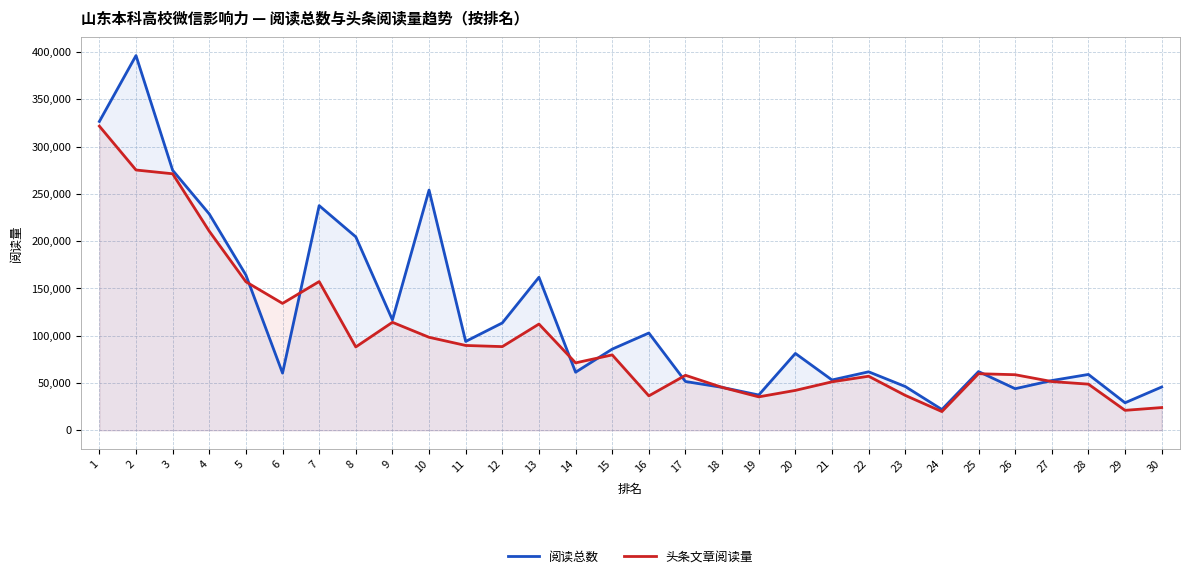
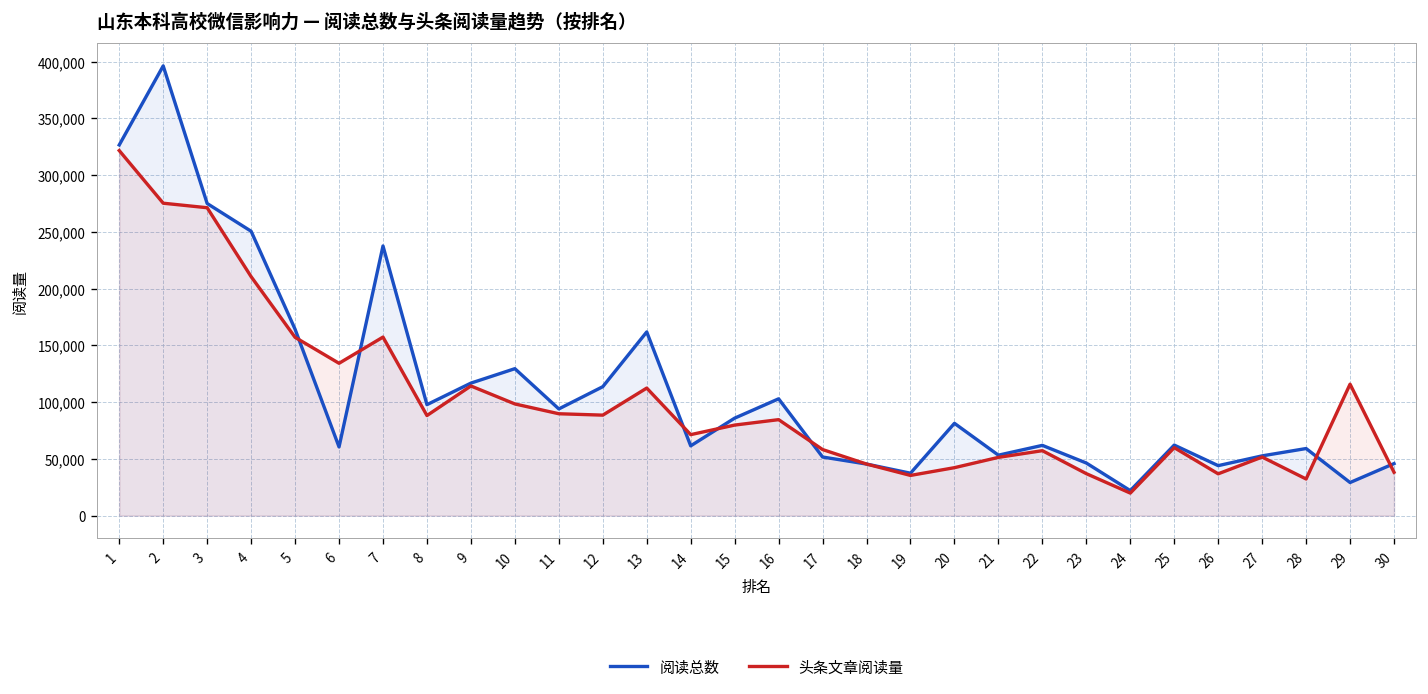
阅读总数, 4: 230,000 -> 250,000
阅读总数, 8: 200,000 -> 100,000
阅读总数, 10: 250,000 -> 130,000
头条文章阅读量, 16: 40,000 -> 80,000
头条文章阅读量, 26: 60,000 -> 40,000
头条文章阅读量, 28: 50,000 -> 30,000
头条文章阅读量, 29: 20,000 -> 120,000
头条文章阅读量, 30: 20,000 -> 40,000
